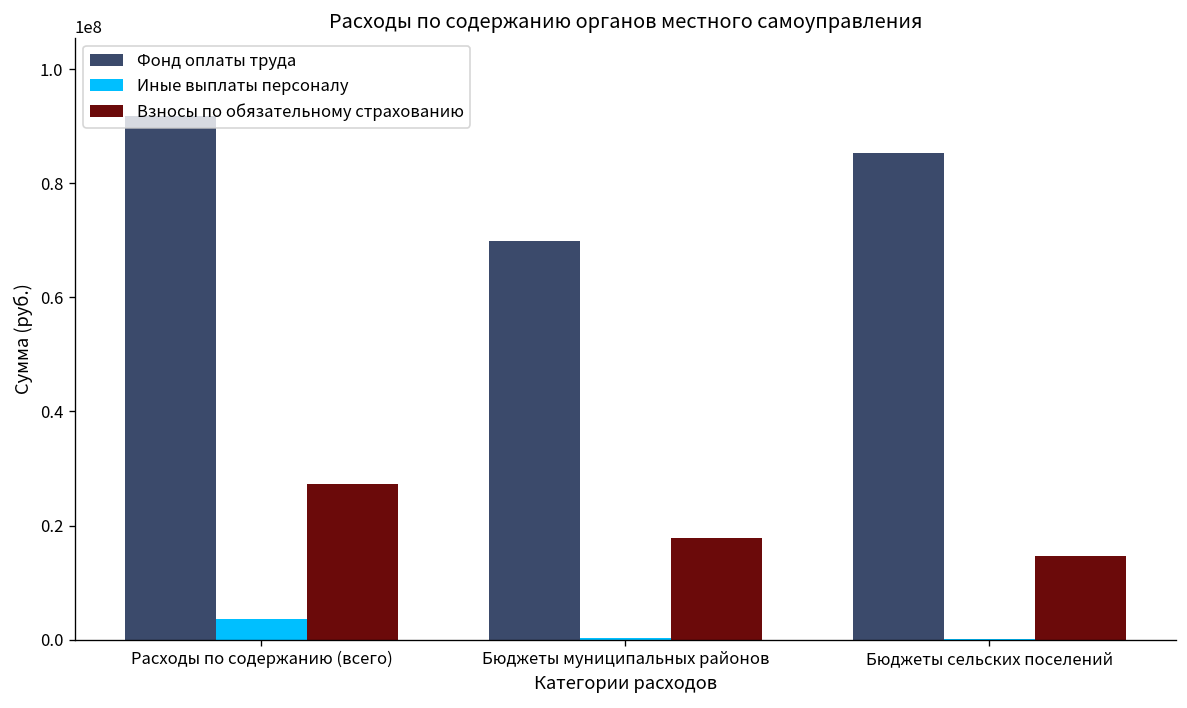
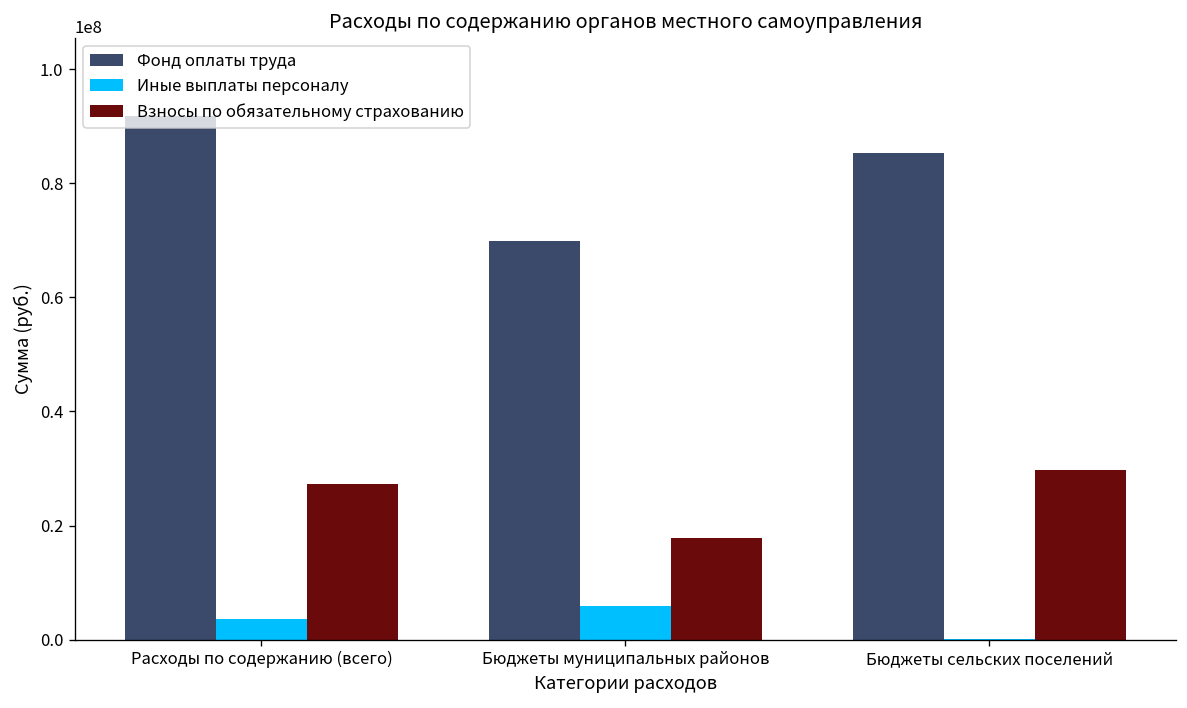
Иные выплаты персоналу, Бюджеты муниципальных районов: 0 -> 6000000
Взносы по обязательному страхованию, Бюджеты сельских поселений: 15000000 -> 30000000
